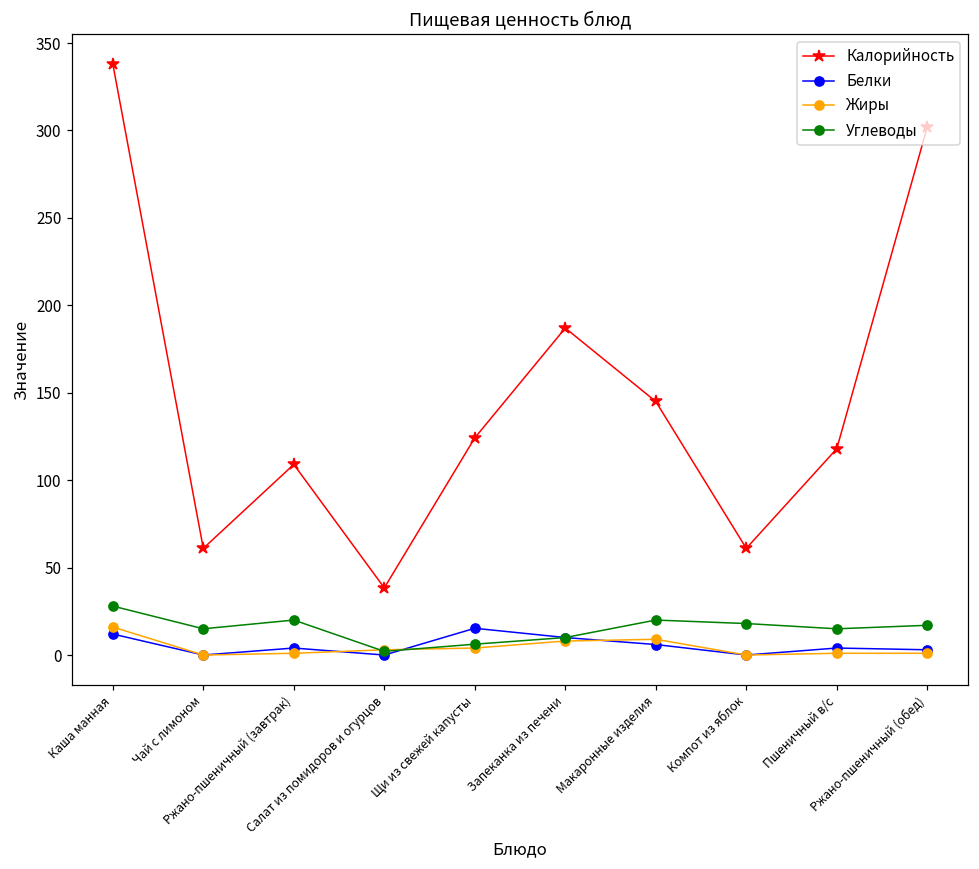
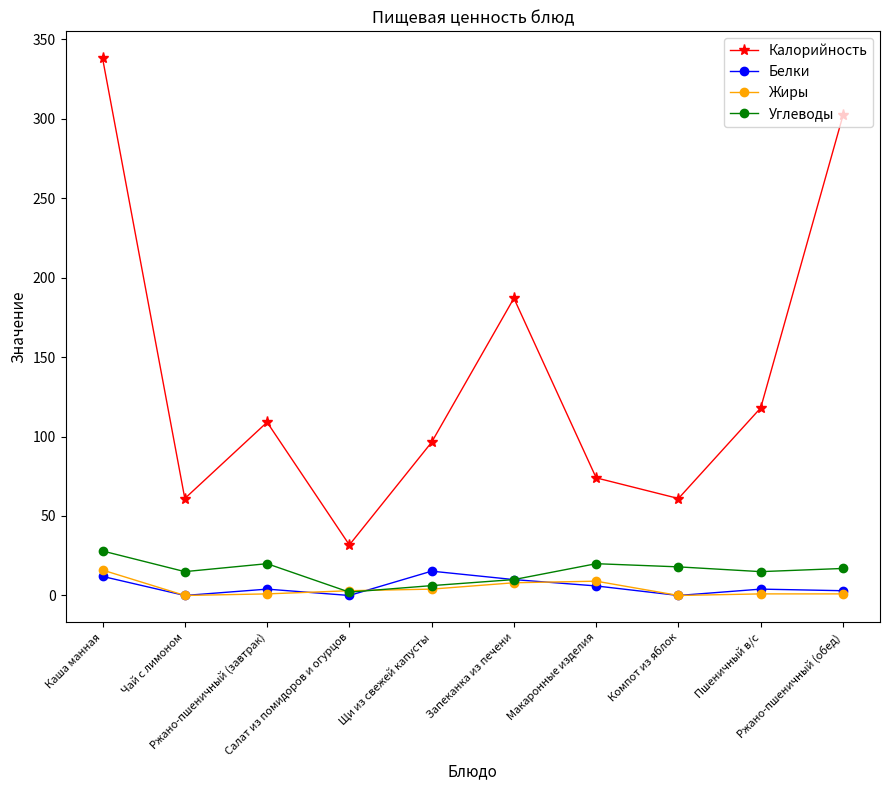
Калорийность, Салат из помидоров и огурцов: 38 -> 32
Калорийность, Щи из свежей капусты: 124 -> 96
Калорийность, Макаронные изделия: 145 -> 74
